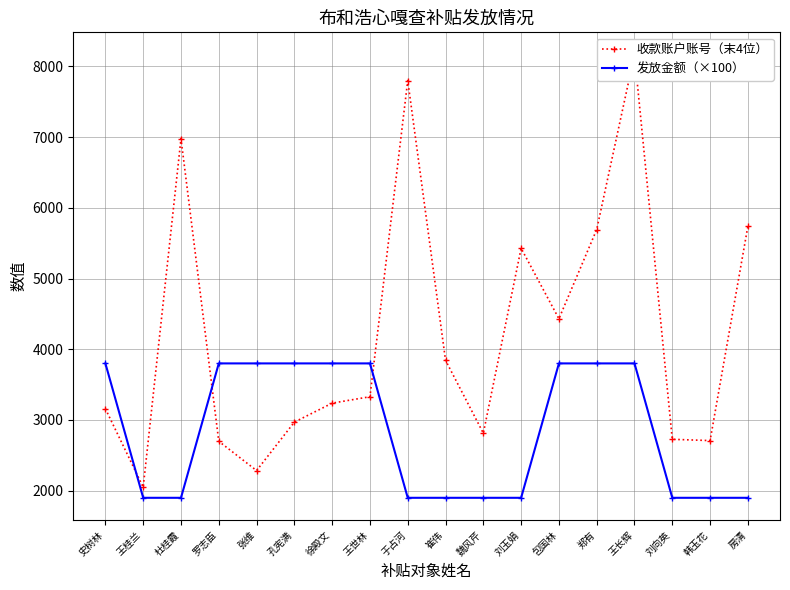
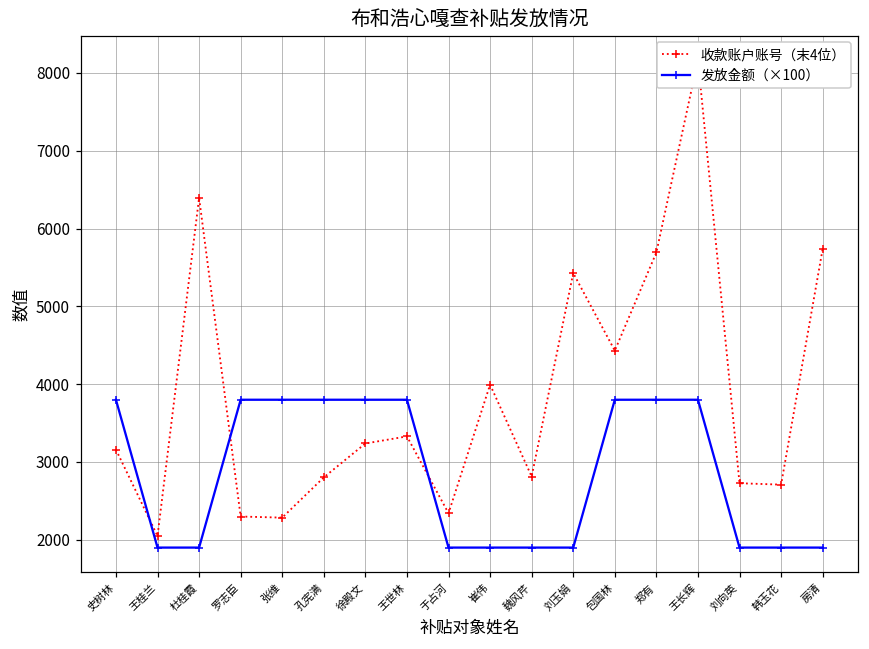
收款账户账号（末4位）, 杜桂霞: 7000 -> 6400
收款账户账号（末4位）, 罗志臣: 2700 -> 2300
收款账户账号（末4位）, 孔宪满: 3000 -> 2800
收款账户账号（末4位）, 于占河: 7800 -> 2300
收款账户账号（末4位）, 崔伟: 3800 -> 4000
